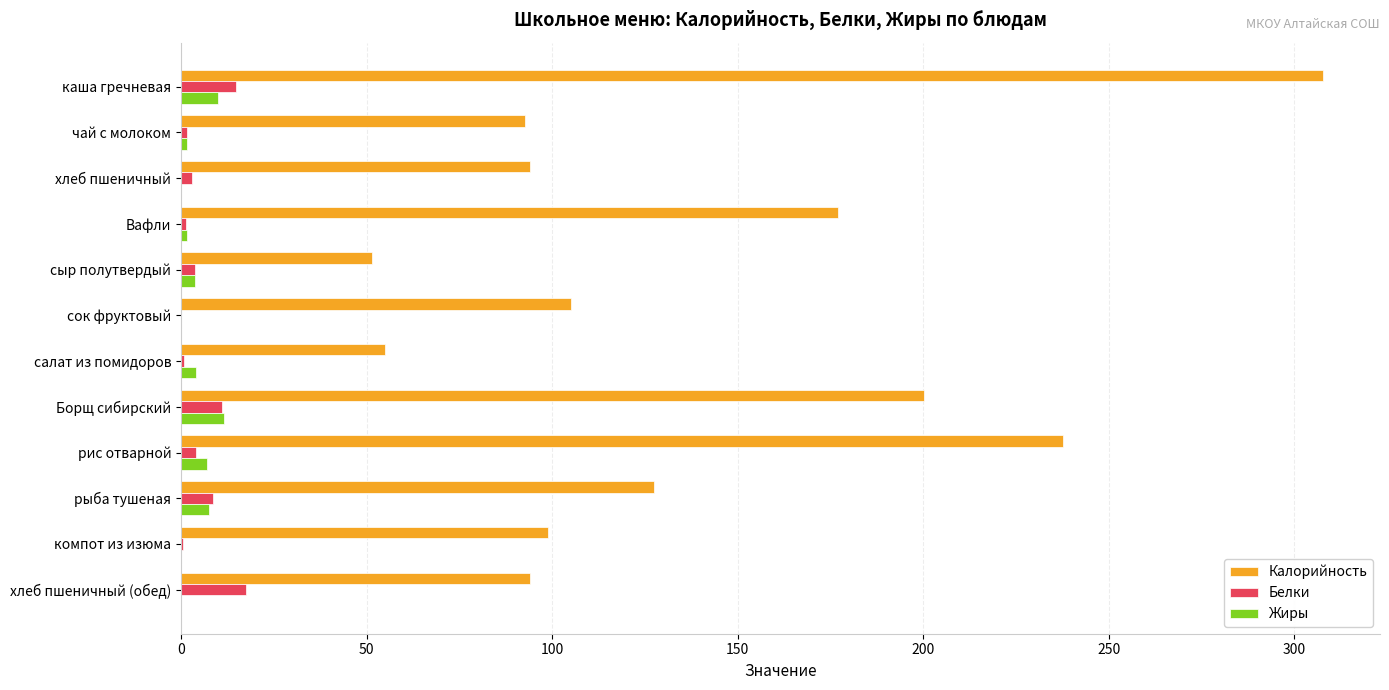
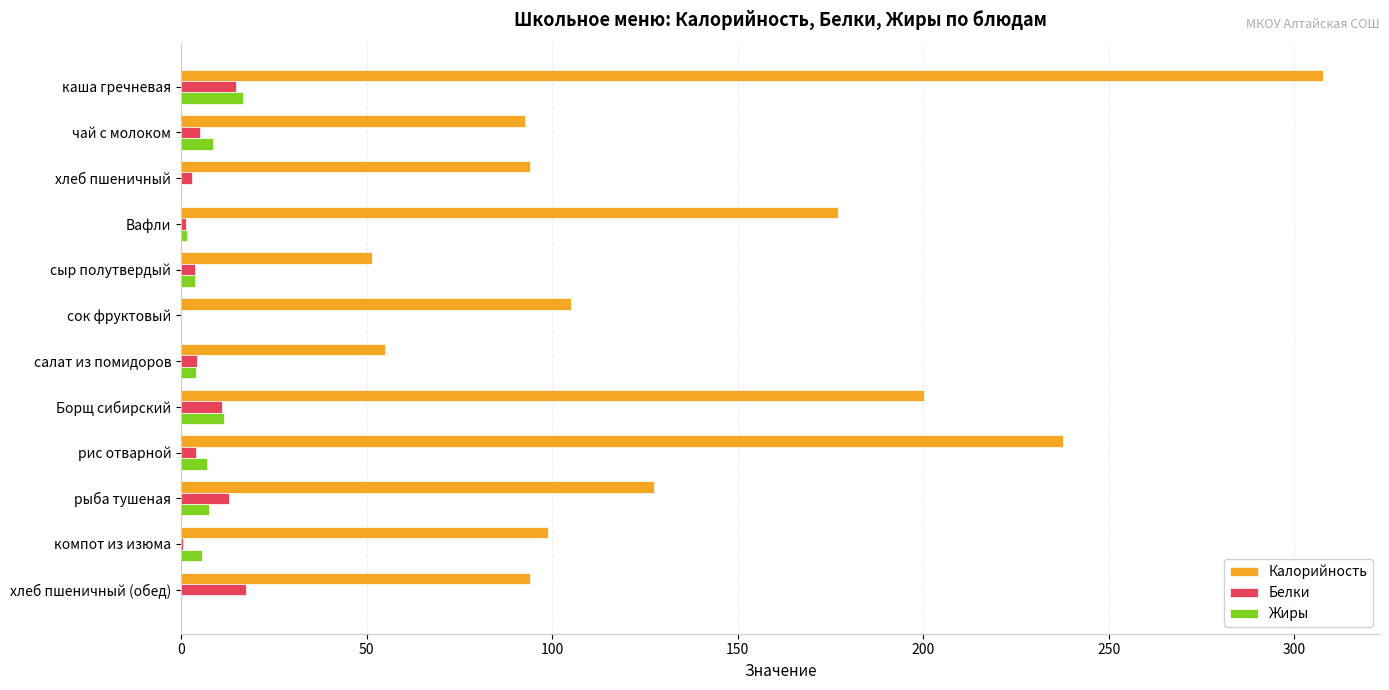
Жиры, каша гречневая: 10 -> 17
Белки, чай с молоком: 2 -> 5
Жиры, чай с молоком: 2 -> 9
Белки, салат из помидоров: 1 -> 4
Белки, рыба тушеная: 9 -> 13
Жиры, компот из изюма: 0 -> 6
